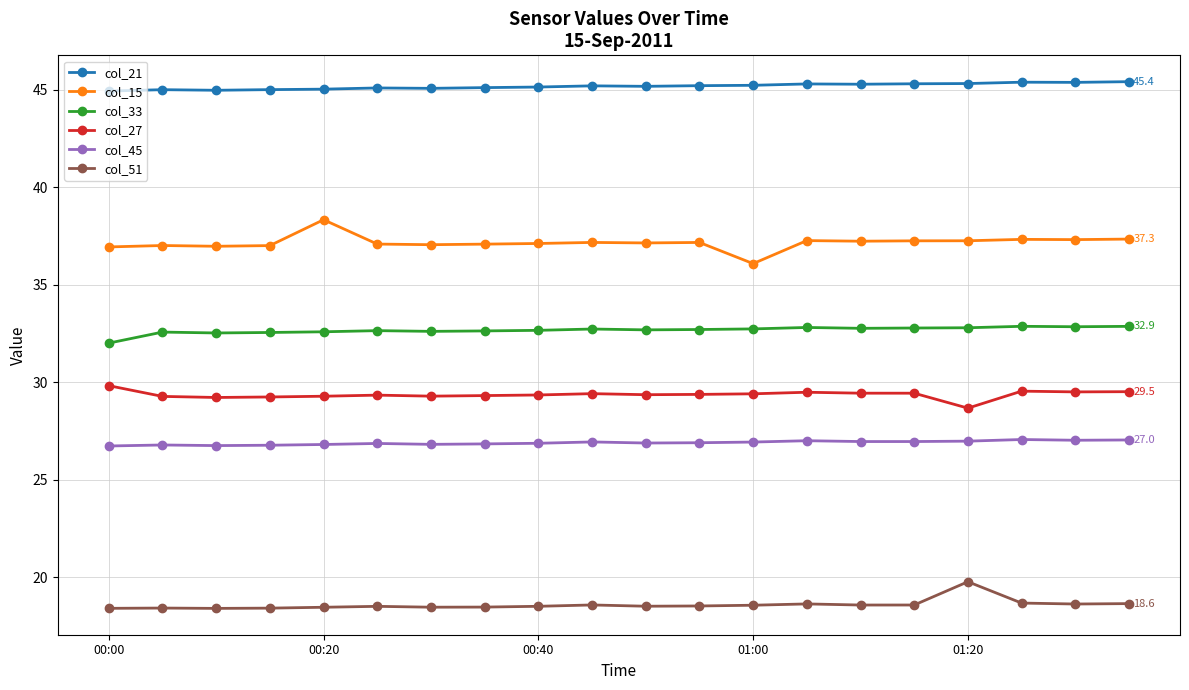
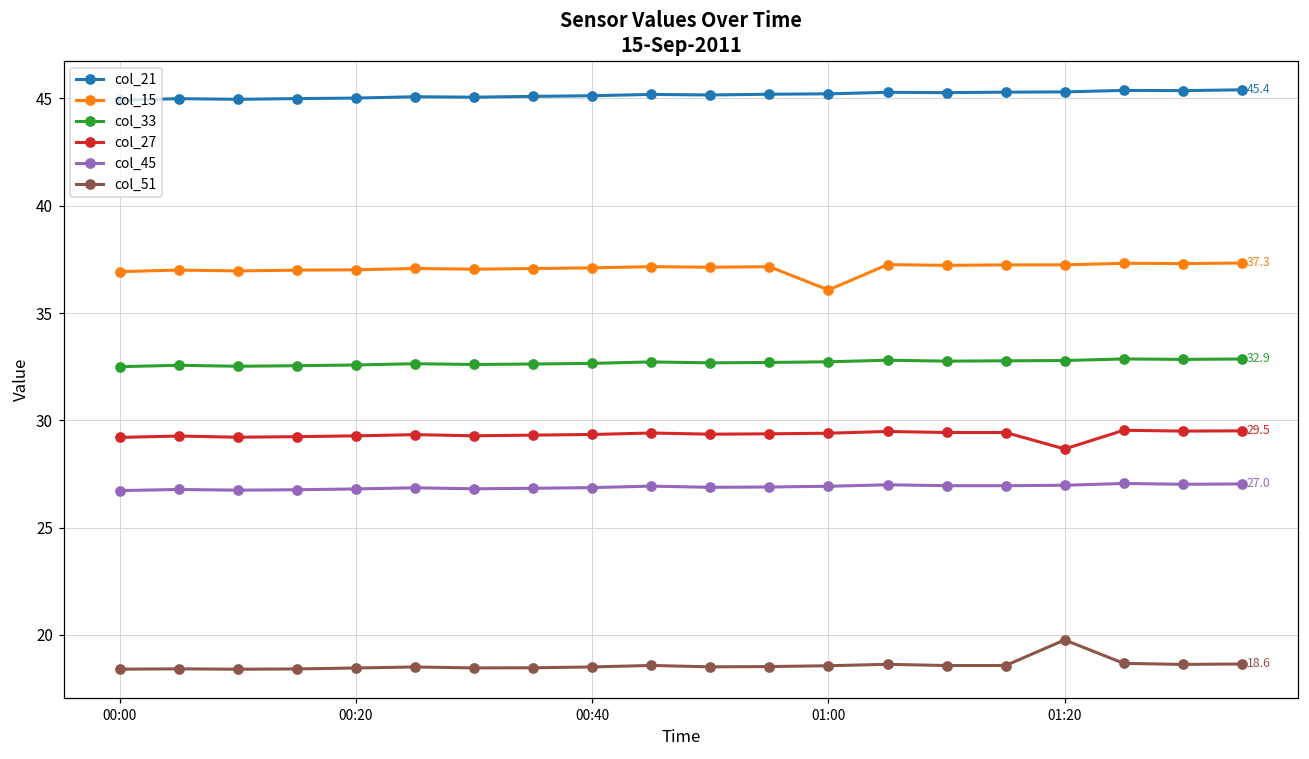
col_33, 00:00: 32.0 -> 32.5
col_27, 00:00: 29.8 -> 29.2
col_15, 00:20: 38.3 -> 37.0
